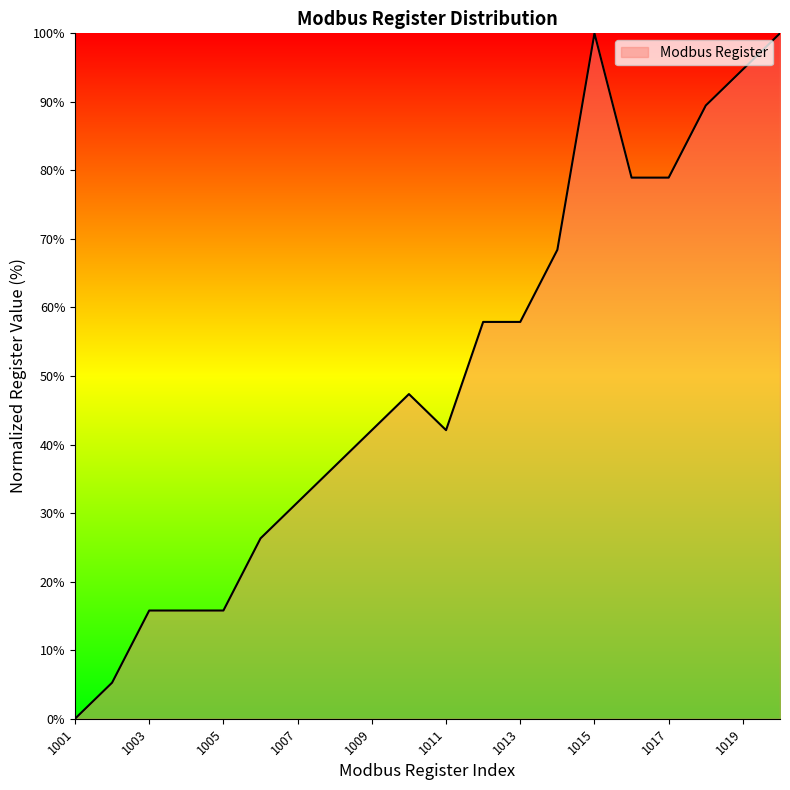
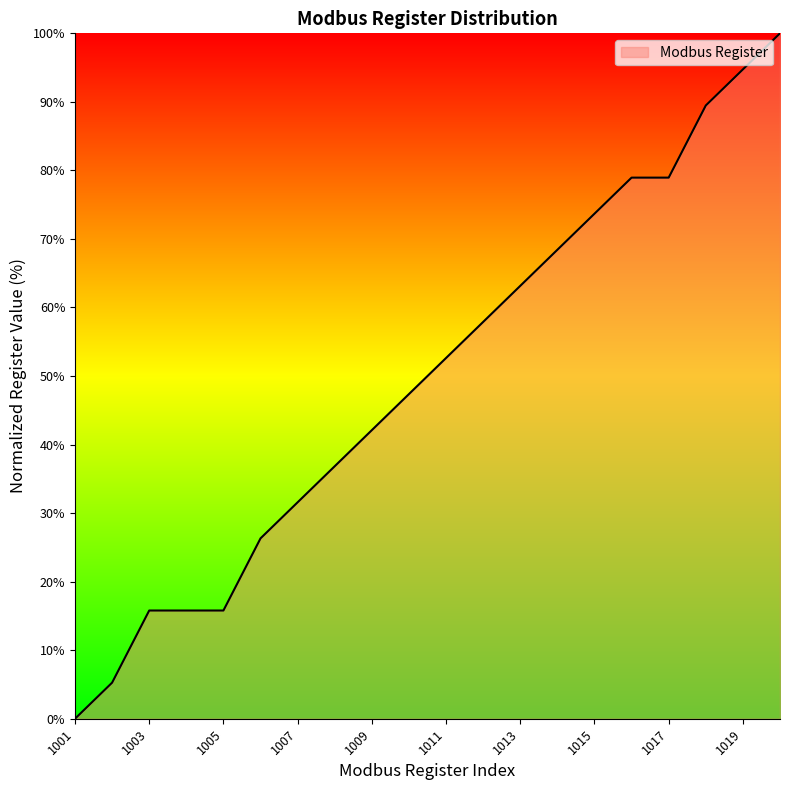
1011: 42% -> 53%
1013: 58% -> 63%
1015: 100% -> 74%
